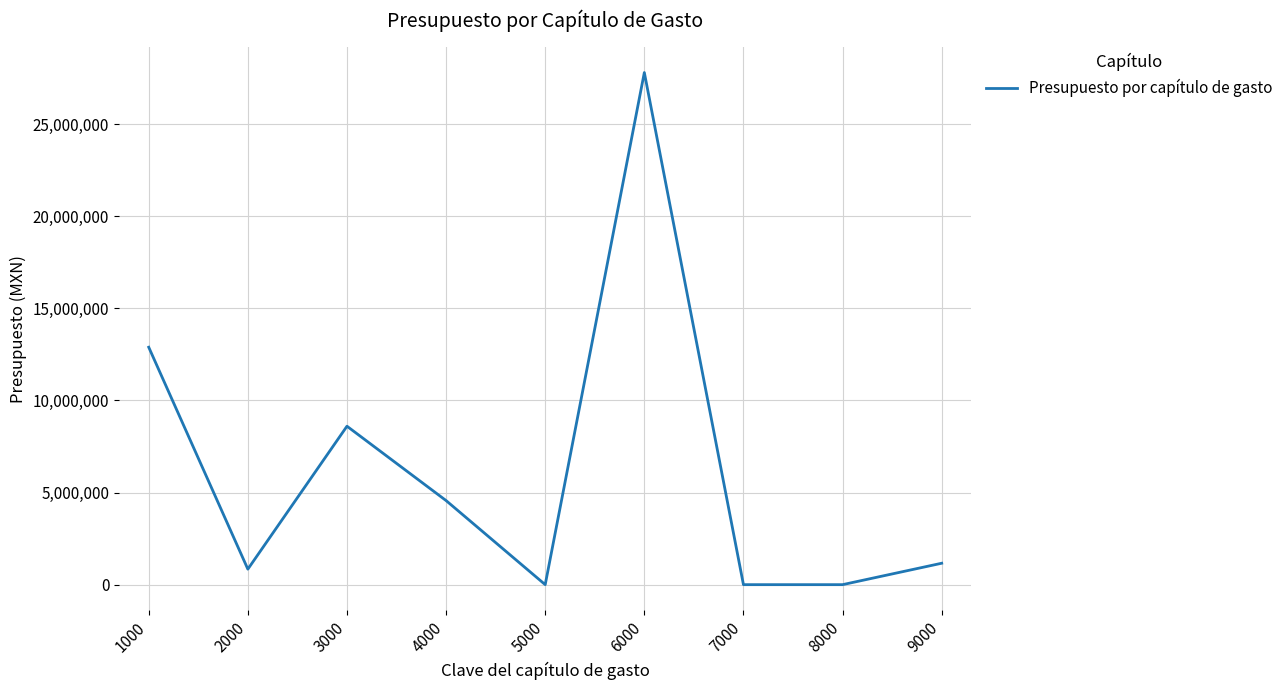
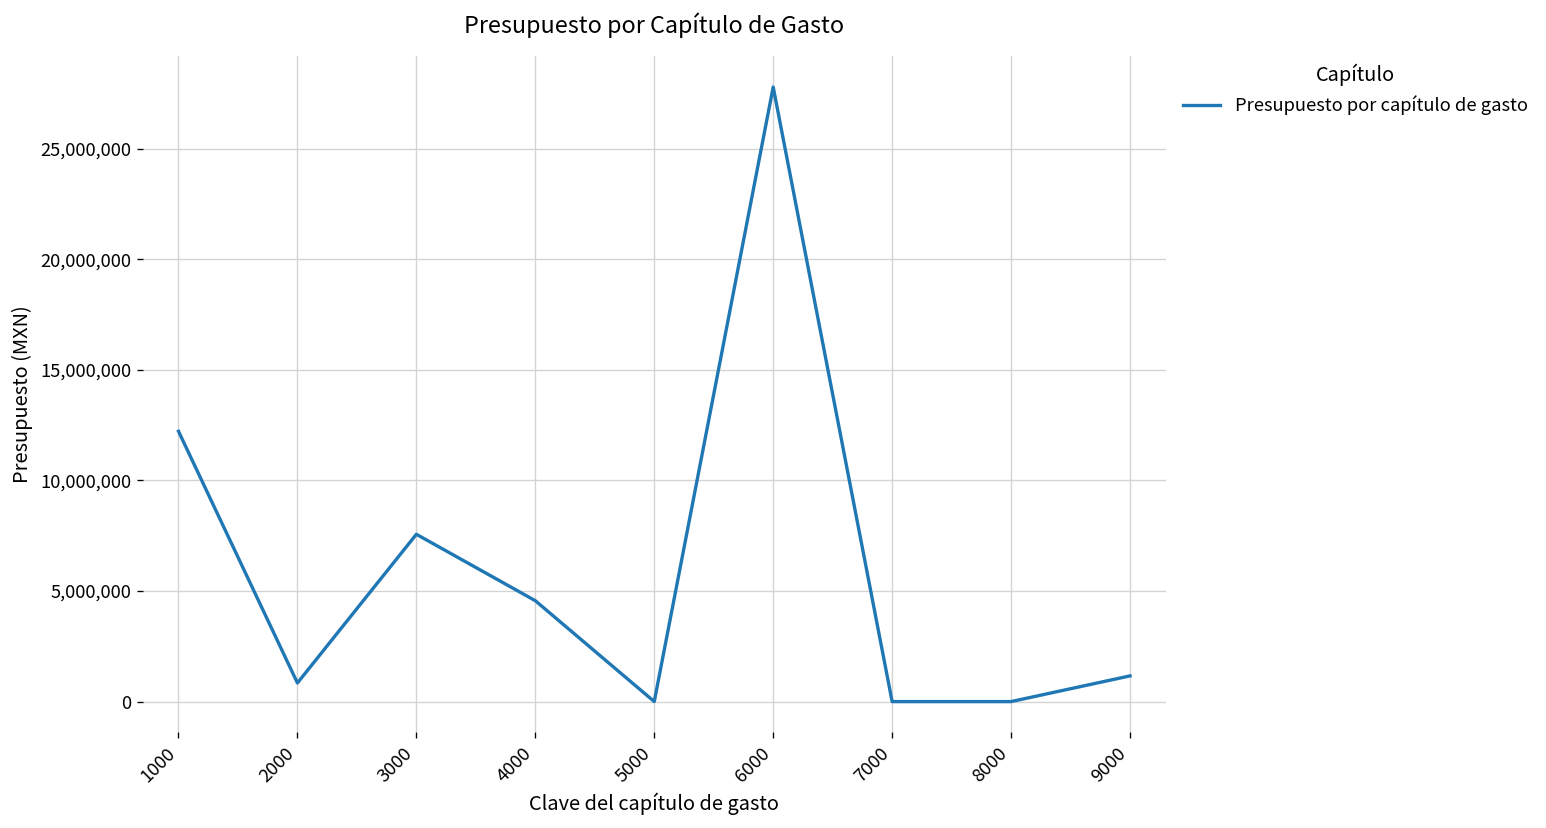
1000: 12,900,000 -> 12,200,000
3000: 8,600,000 -> 7,600,000
